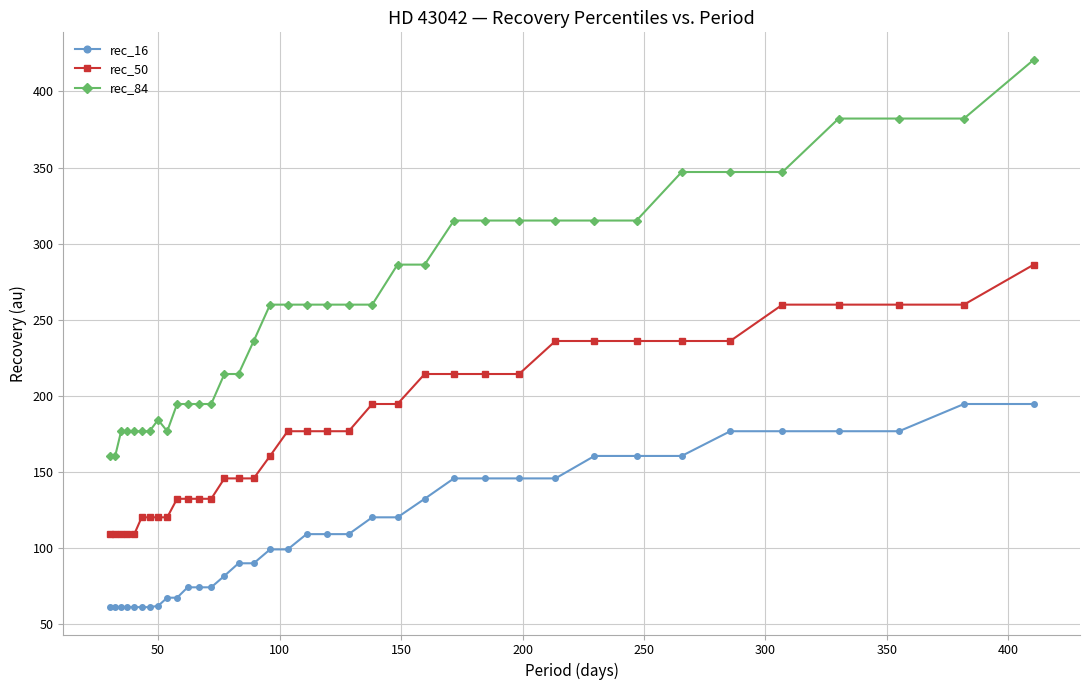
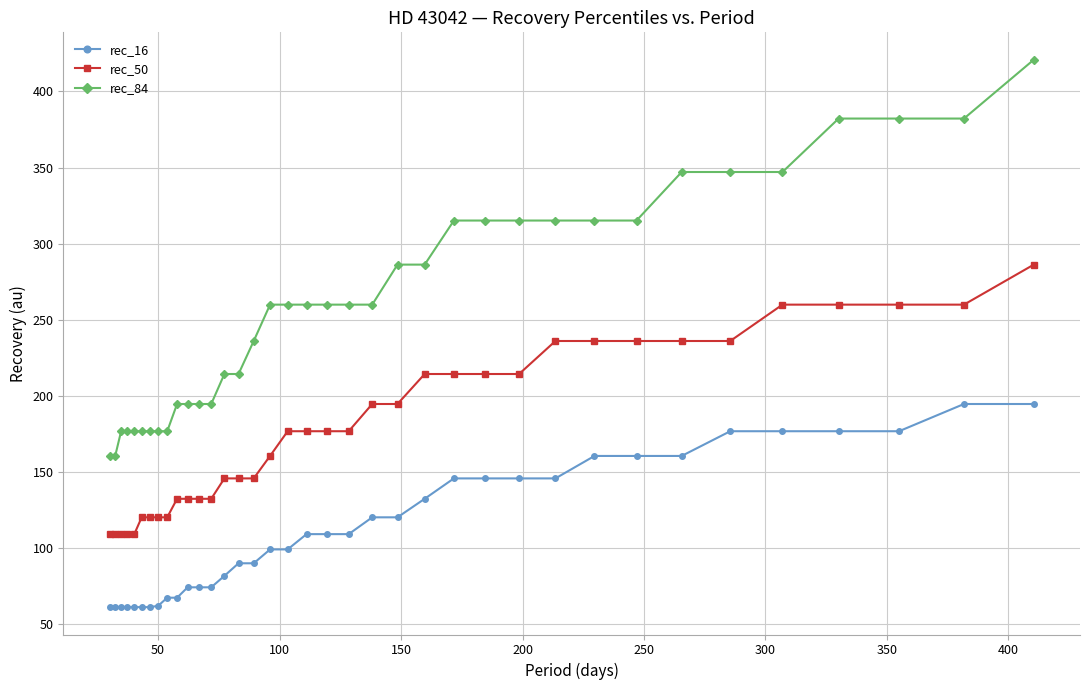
rec_84, 50: 184 -> 177
